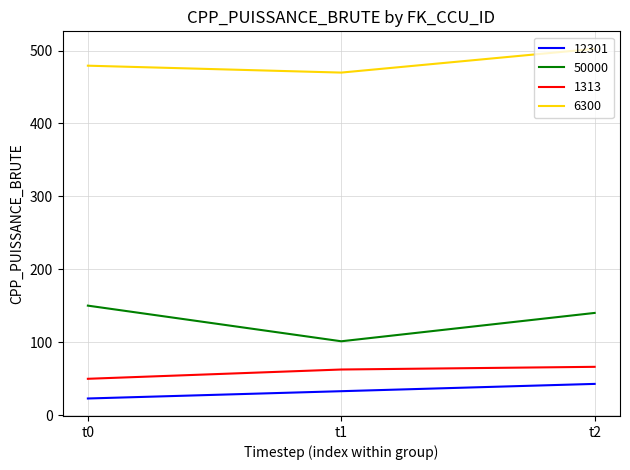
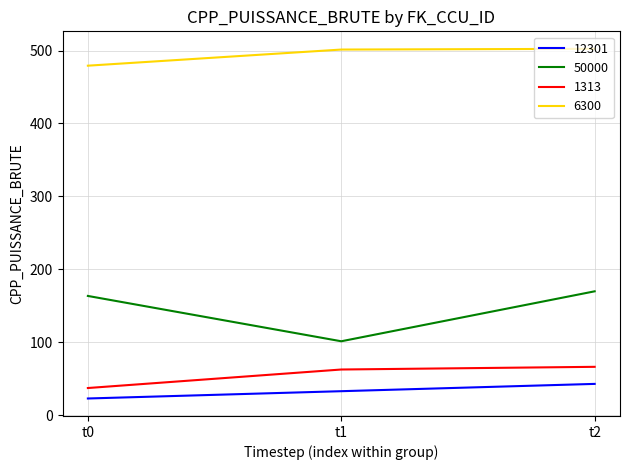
50000, t0: 150 -> 160
1313, t0: 50 -> 40
6300, t1: 470 -> 500
50000, t2: 140 -> 170
